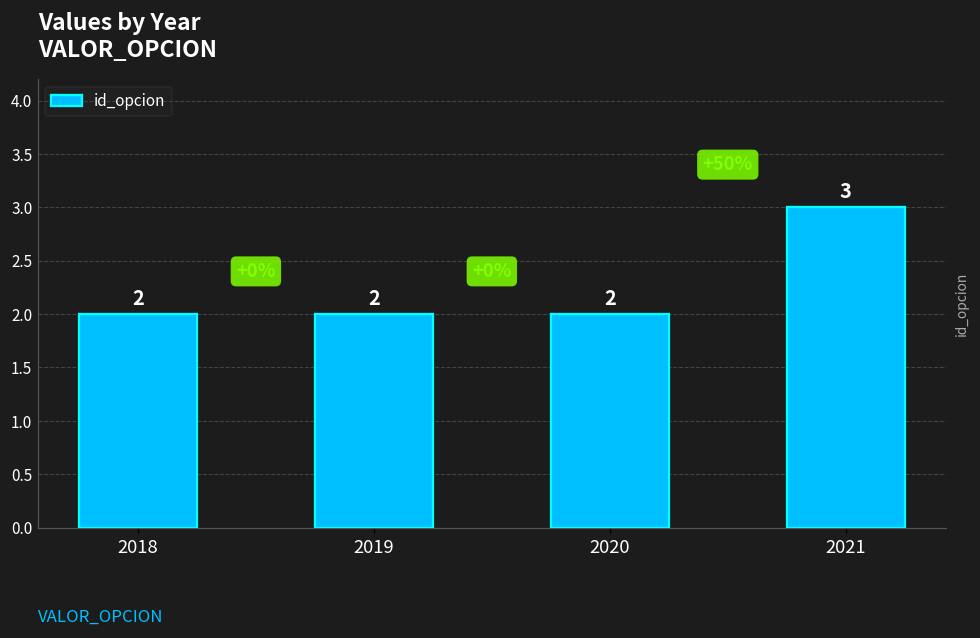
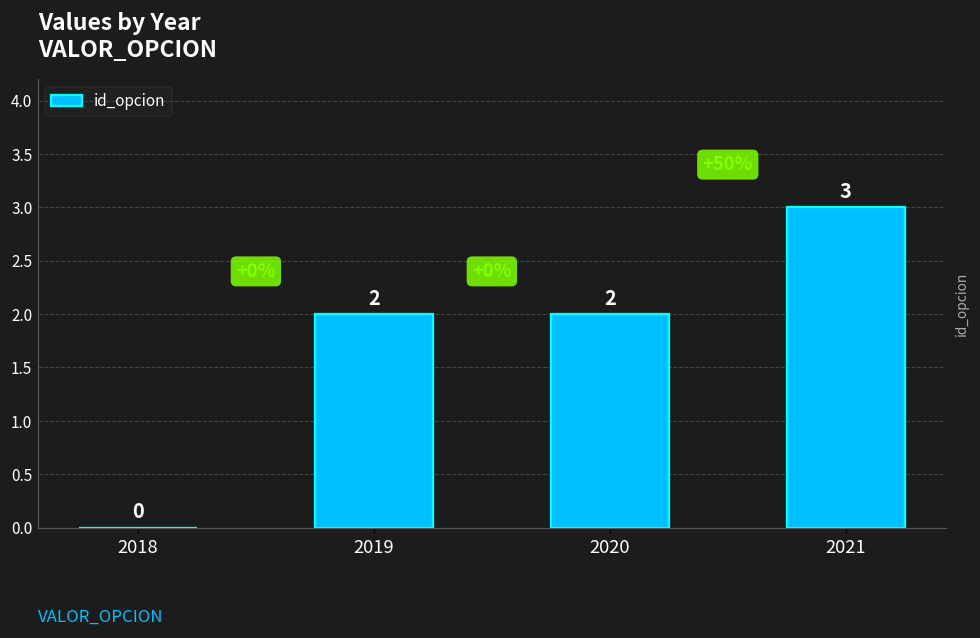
2018: 2 -> 0
